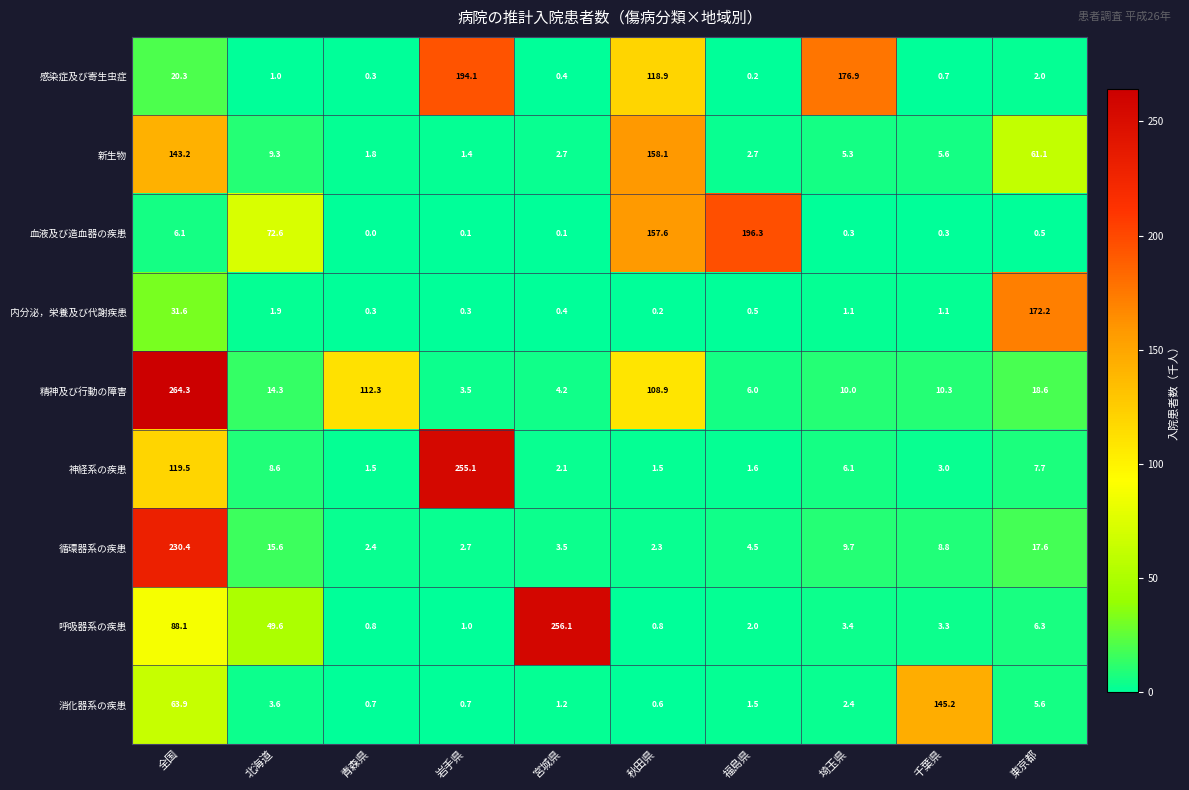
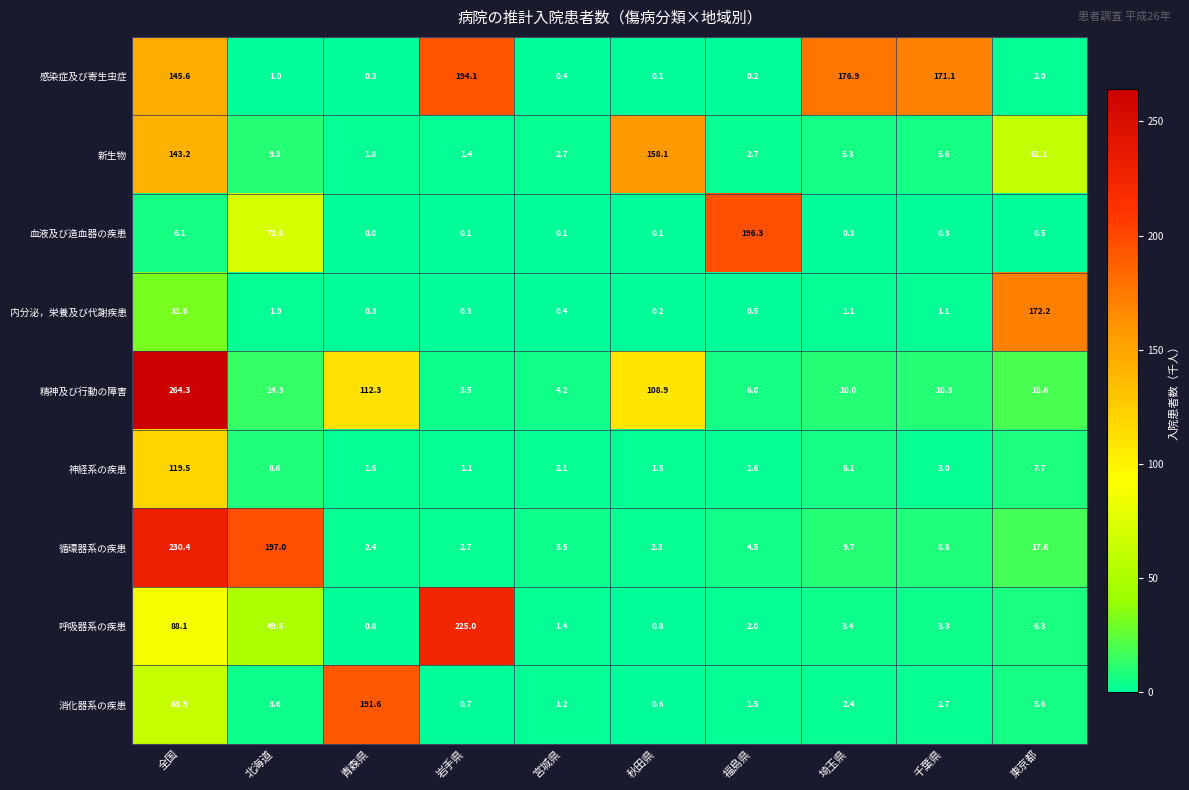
感染症及び寄生虫症, 全国: 20.3 -> 145.6
感染症及び寄生虫症, 秋田県: 118.9 -> 0.1
感染症及び寄生虫症, 千葉県: 0.7 -> 171.1
血液及び造血器の疾患, 秋田県: 157.6 -> 0.1
神経系の疾患, 岩手県: 255.1 -> 1.1
循環器系の疾患, 北海道: 15.6 -> 197.0
呼吸器系の疾患, 岩手県: 1.0 -> 225.0
呼吸器系の疾患, 宮城県: 256.1 -> 1.4
消化器系の疾患, 青森県: 0.7 -> 191.6
消化器系の疾患, 千葉県: 145.2 -> 2.7
